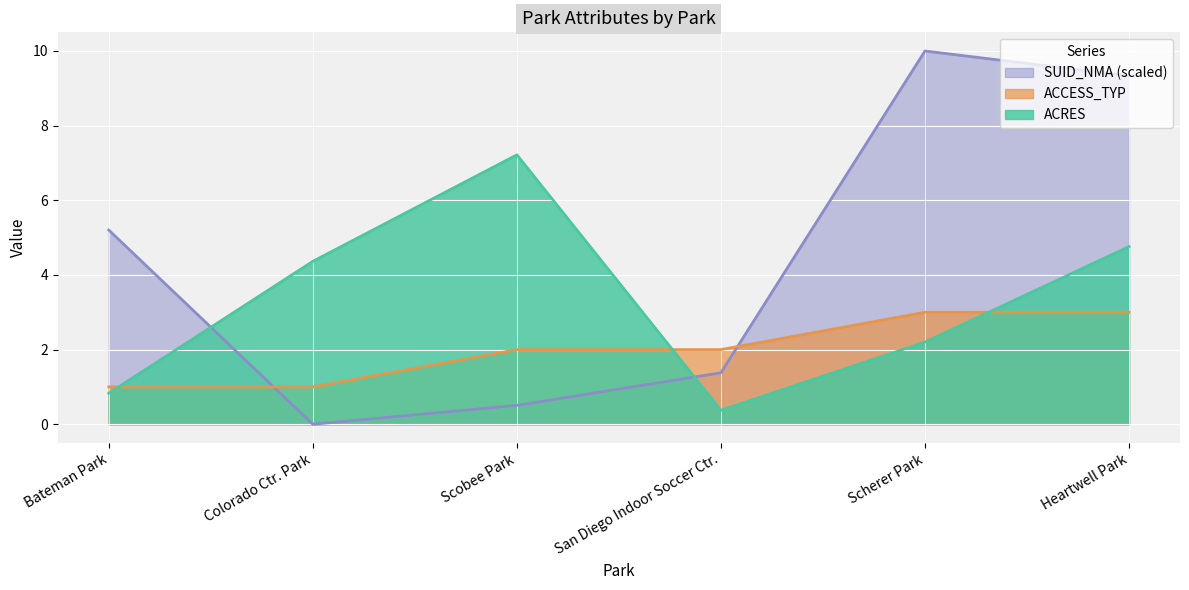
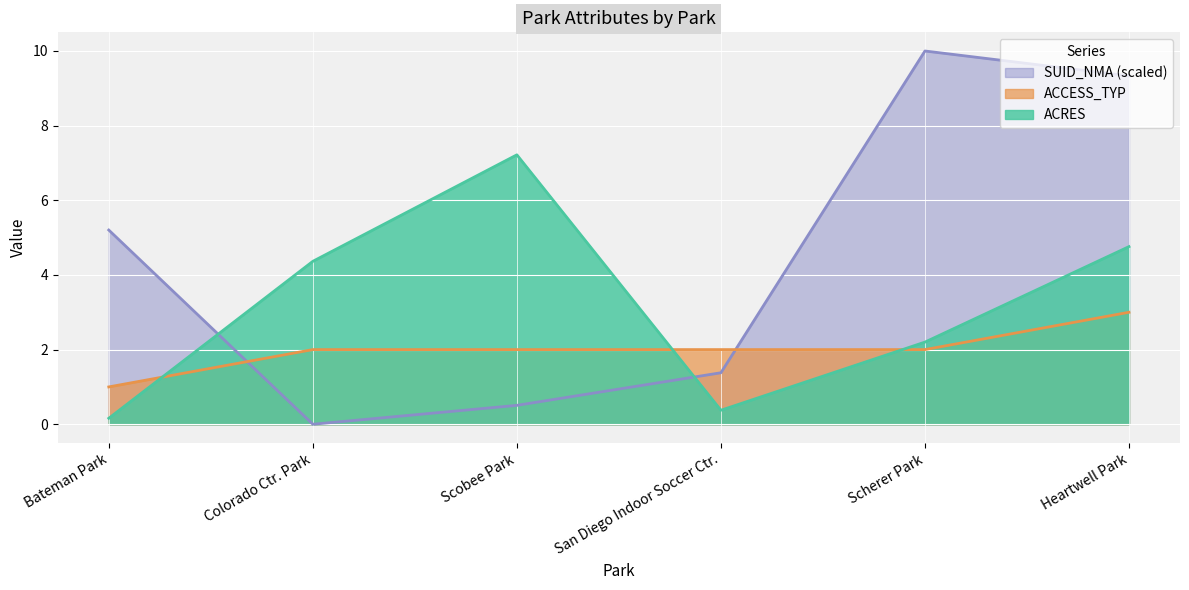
ACRES, Bateman Park: 0.8 -> 0.2
ACCESS_TYP, Colorado Ctr. Park: 1 -> 2
ACCESS_TYP, Scherer Park: 3 -> 2
